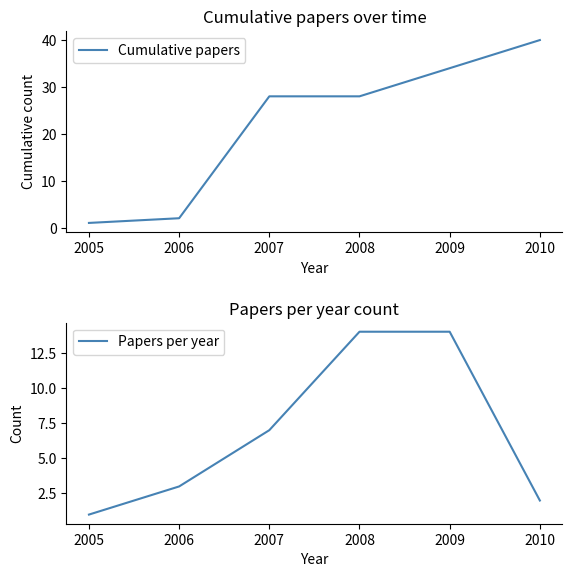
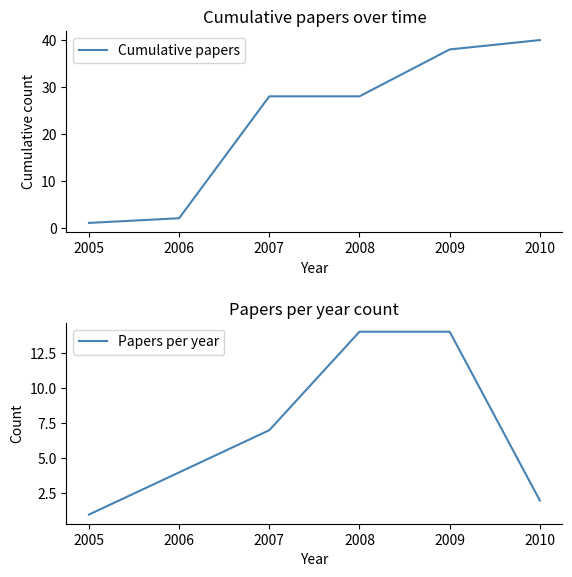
Cumulative papers over time, 2009: 34 -> 38
Papers per year count, 2006: 3 -> 4
